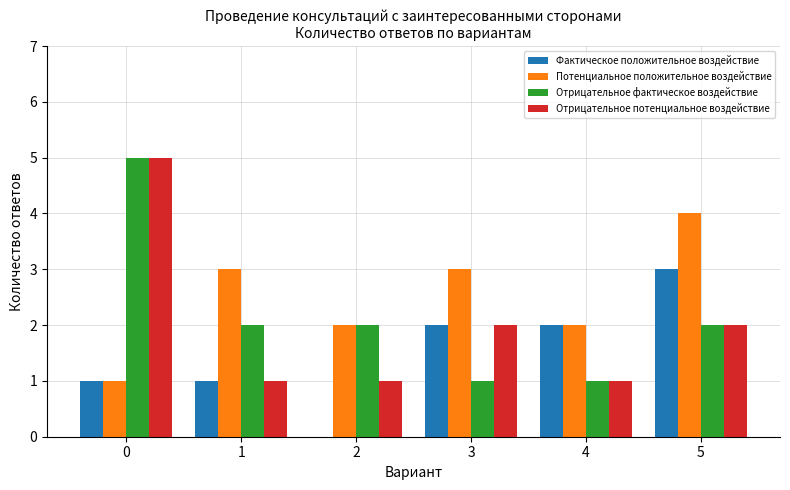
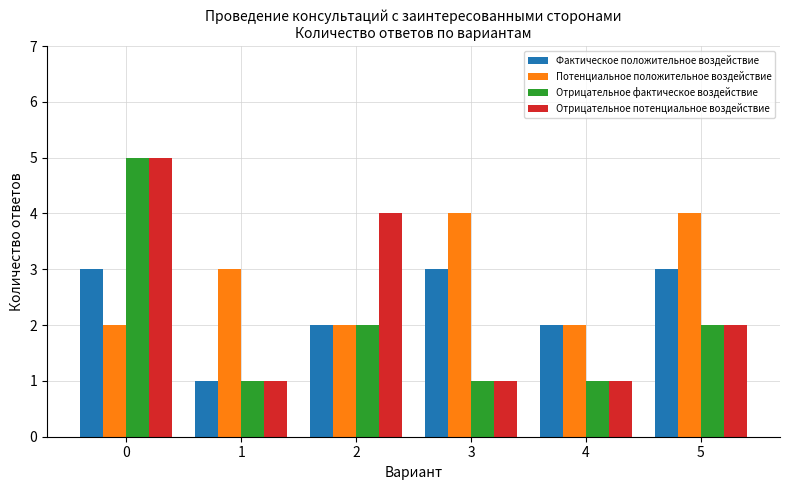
Фактическое положительное воздействие, 0: 1 -> 3
Потенциальное положительное воздействие, 0: 1 -> 2
Отрицательное фактическое воздействие, 1: 2 -> 1
Фактическое положительное воздействие, 2: 0 -> 2
Отрицательное потенциальное воздействие, 2: 1 -> 4
Фактическое положительное воздействие, 3: 2 -> 3
Потенциальное положительное воздействие, 3: 3 -> 4
Отрицательное потенциальное воздействие, 3: 2 -> 1
